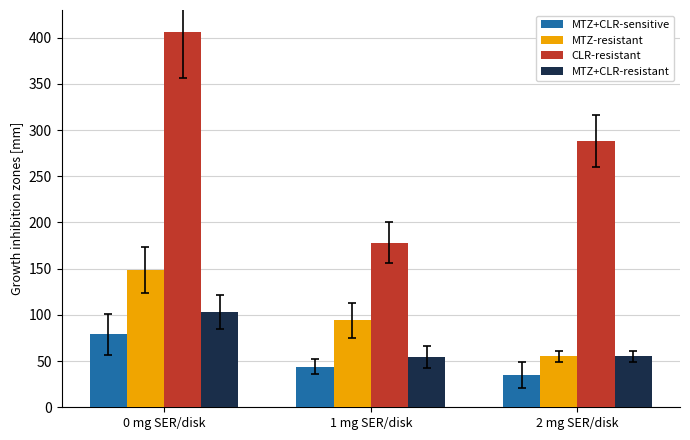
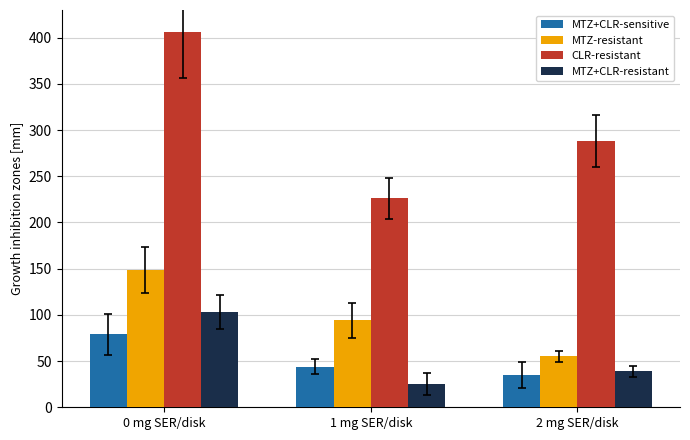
CLR-resistant, 1 mg SER/disk: 180 -> 230
MTZ+CLR-resistant, 1 mg SER/disk: 50 -> 30
MTZ+CLR-resistant, 2 mg SER/disk: 60 -> 40
